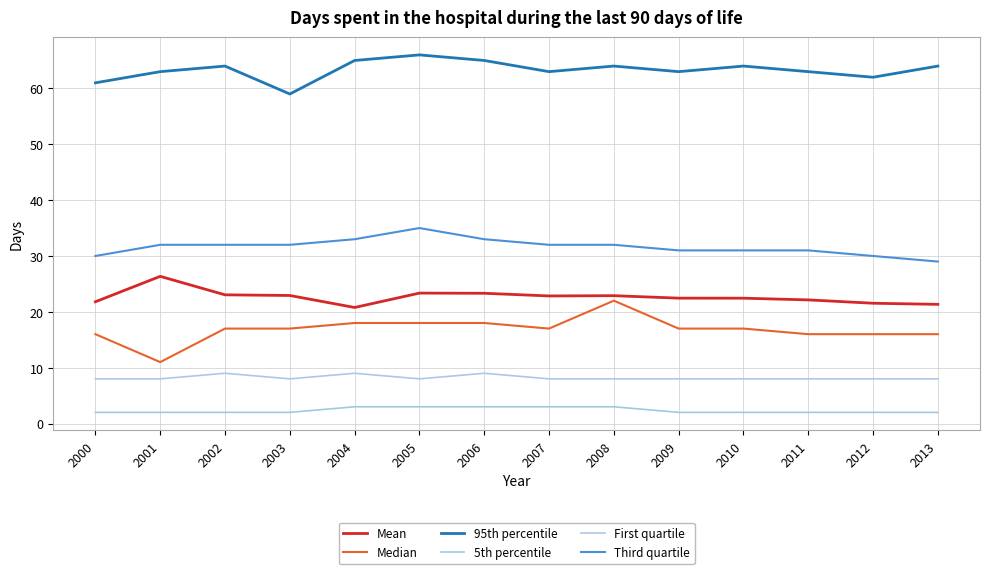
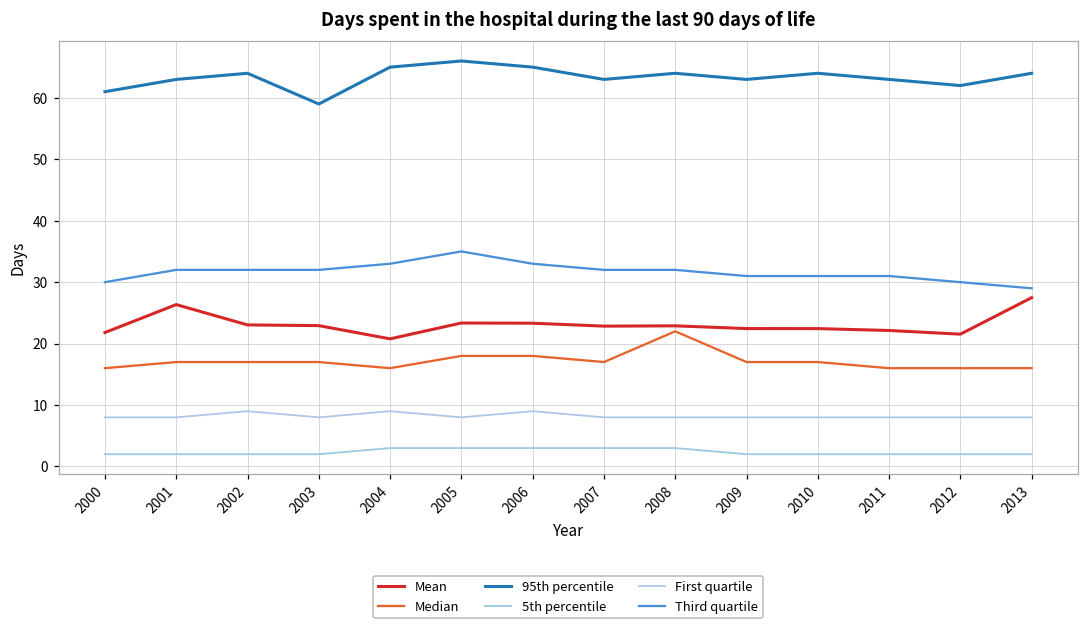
Median, 2001: 11 -> 17
Median, 2004: 18 -> 16
Mean, 2013: 21 -> 27
